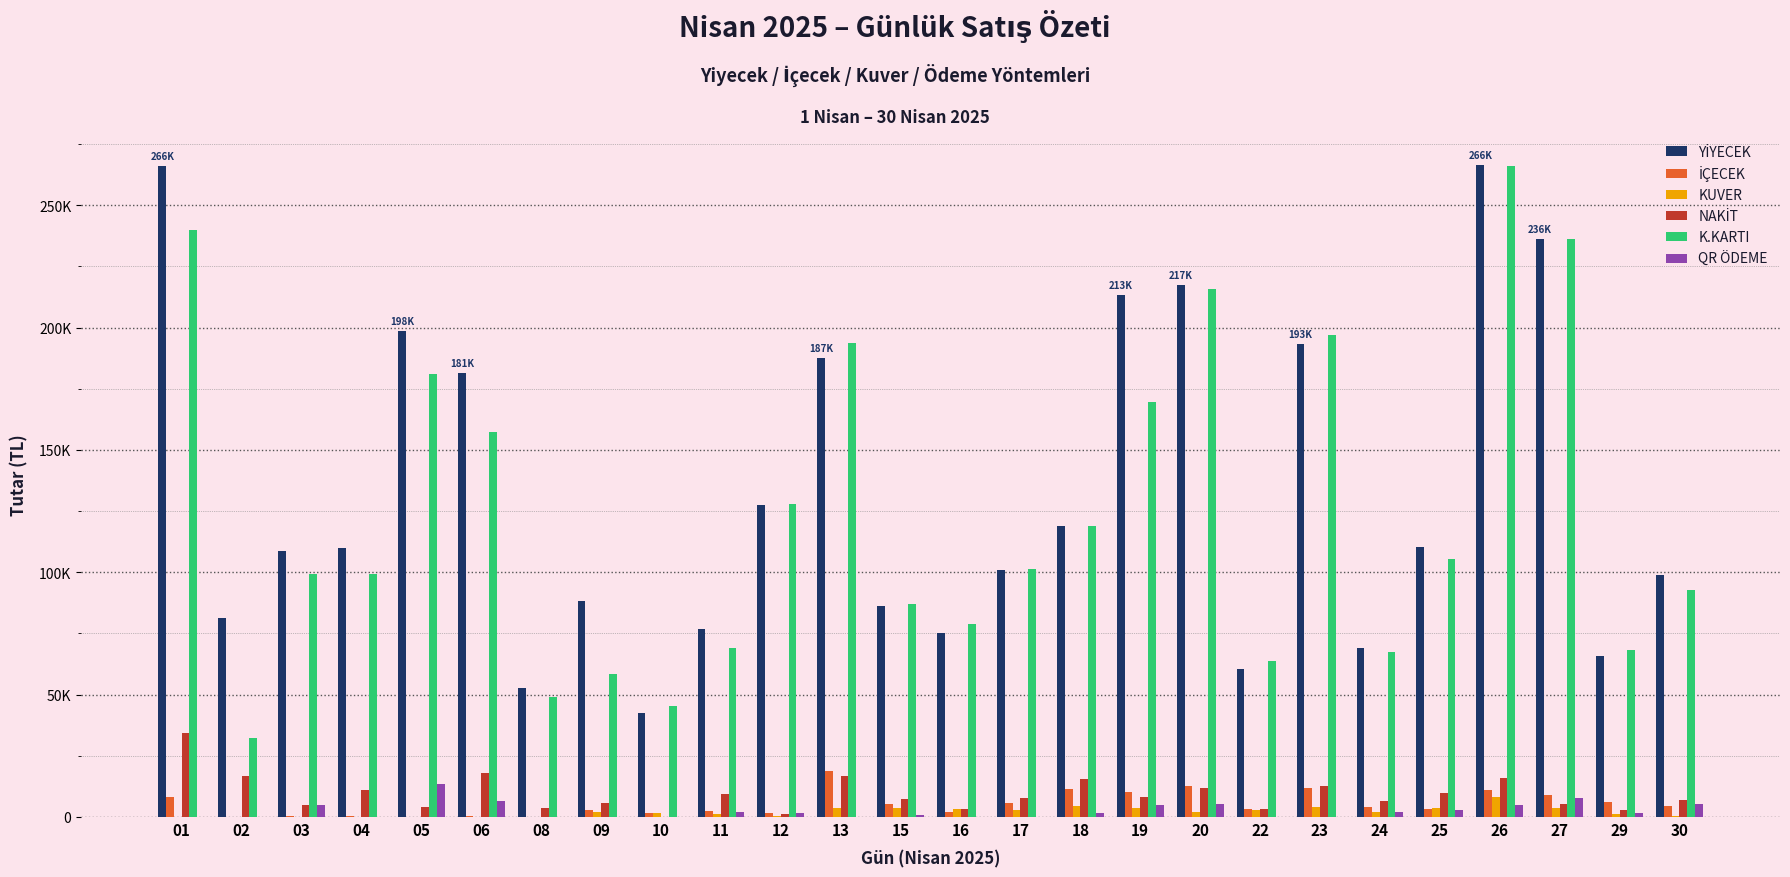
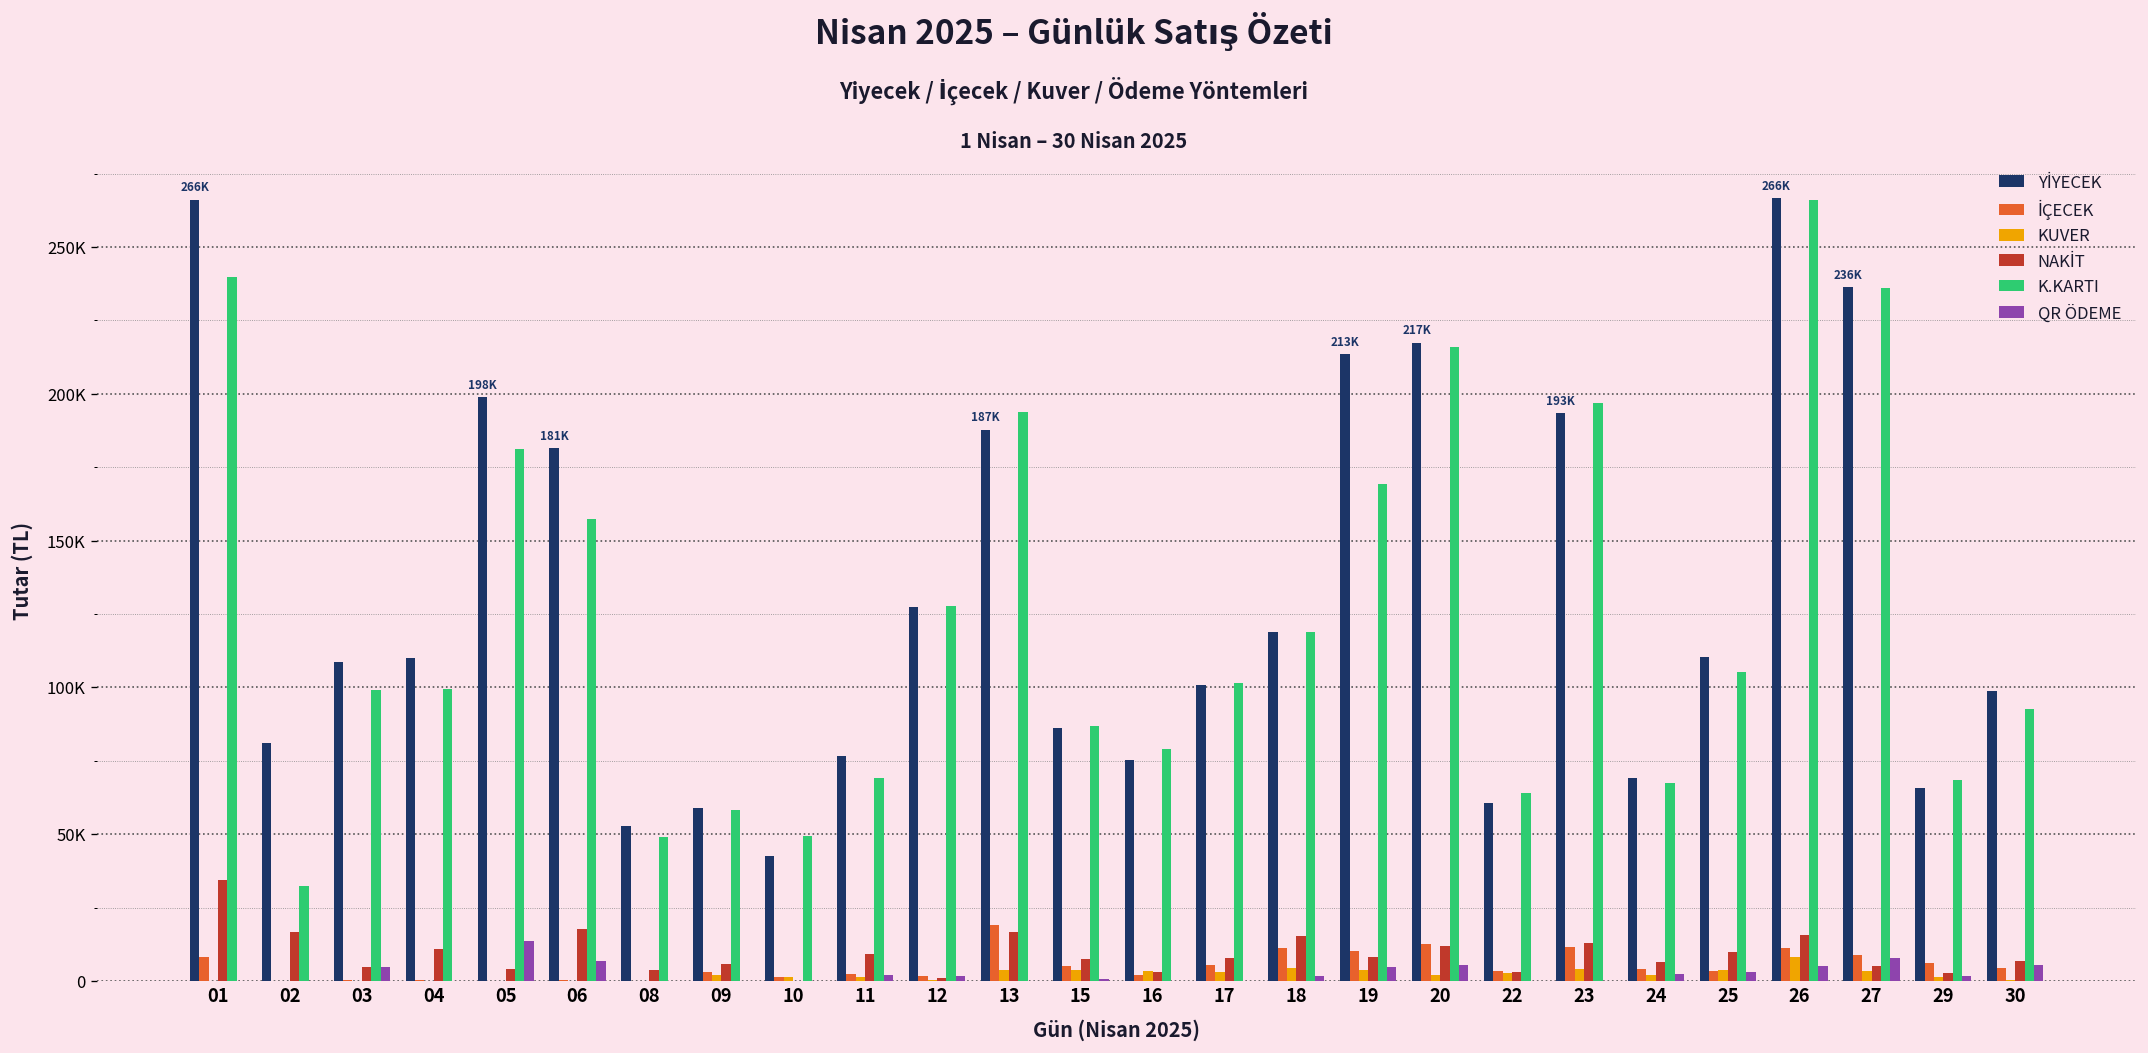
YİYECEK, 09: 88000 -> 59000
K.KARTI, 10: 46000 -> 49000
